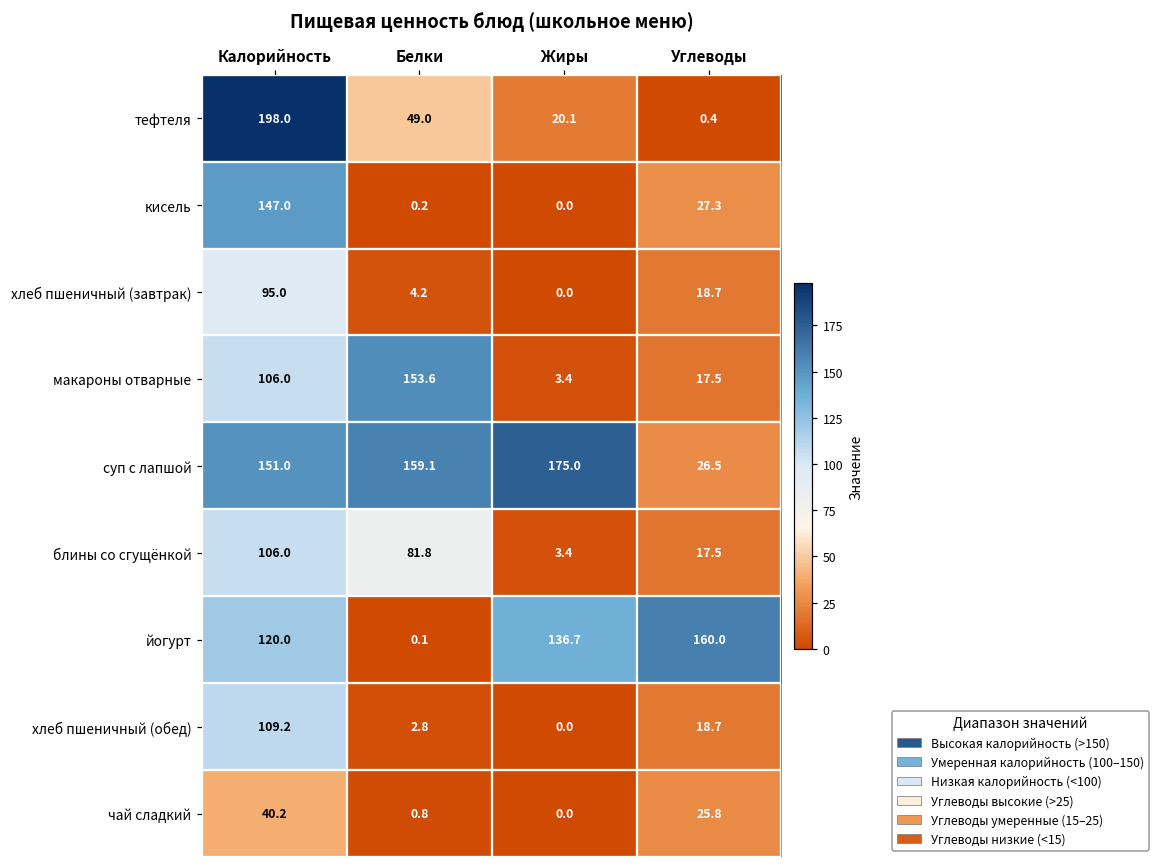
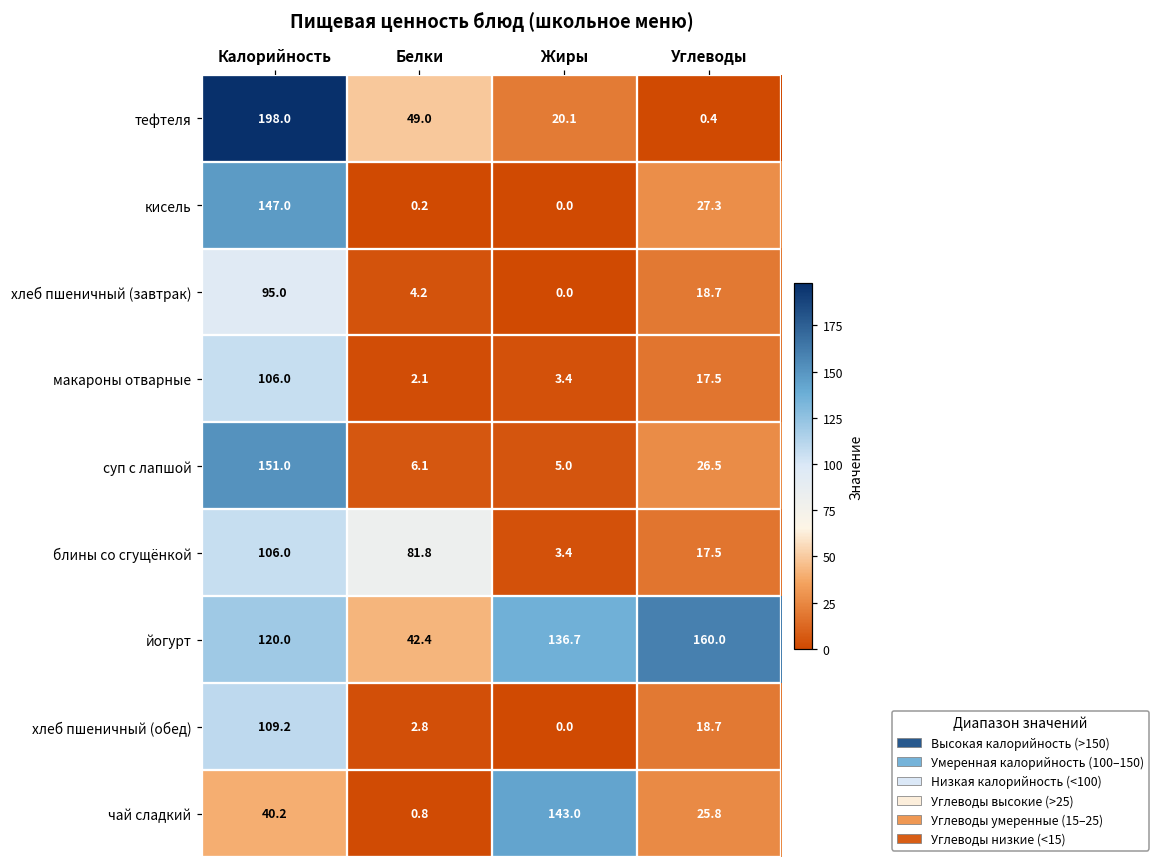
макароны отварные, Белки: 153.6 -> 2.1
суп с лапшой, Белки: 159.1 -> 6.1
суп с лапшой, Жиры: 175.0 -> 5.0
йогурт, Белки: 0.1 -> 42.4
чай сладкий, Жиры: 0.0 -> 143.0
